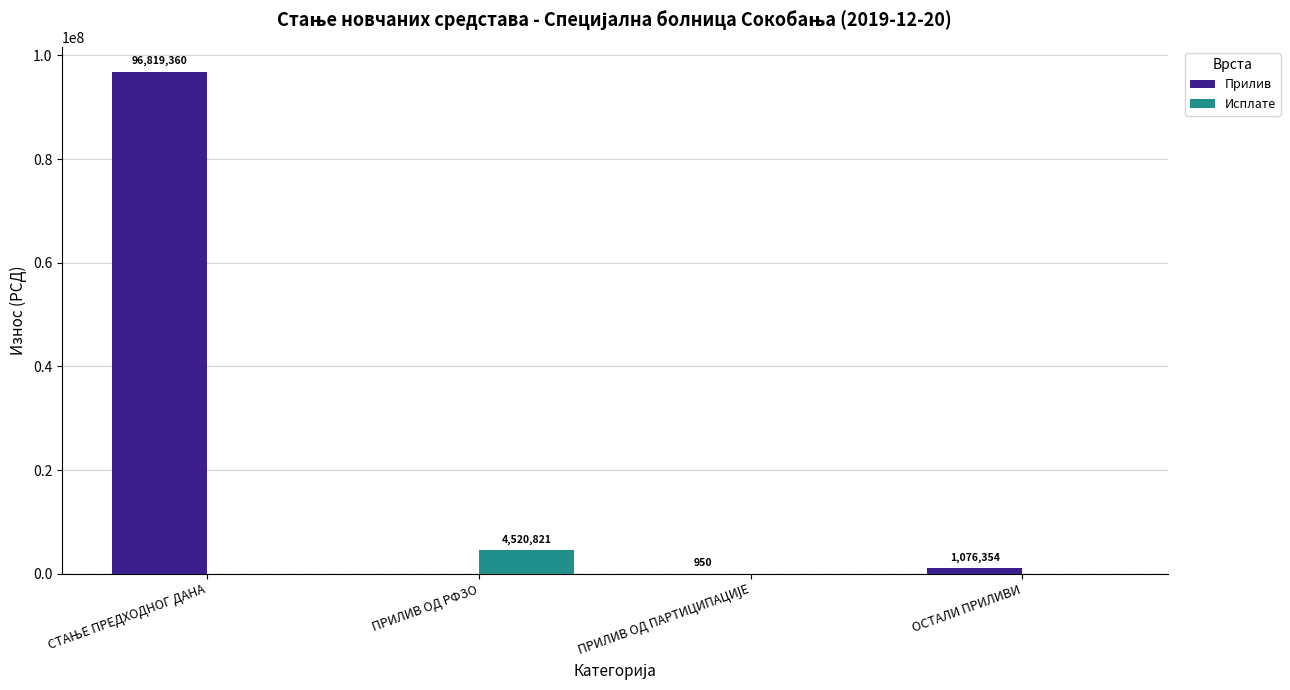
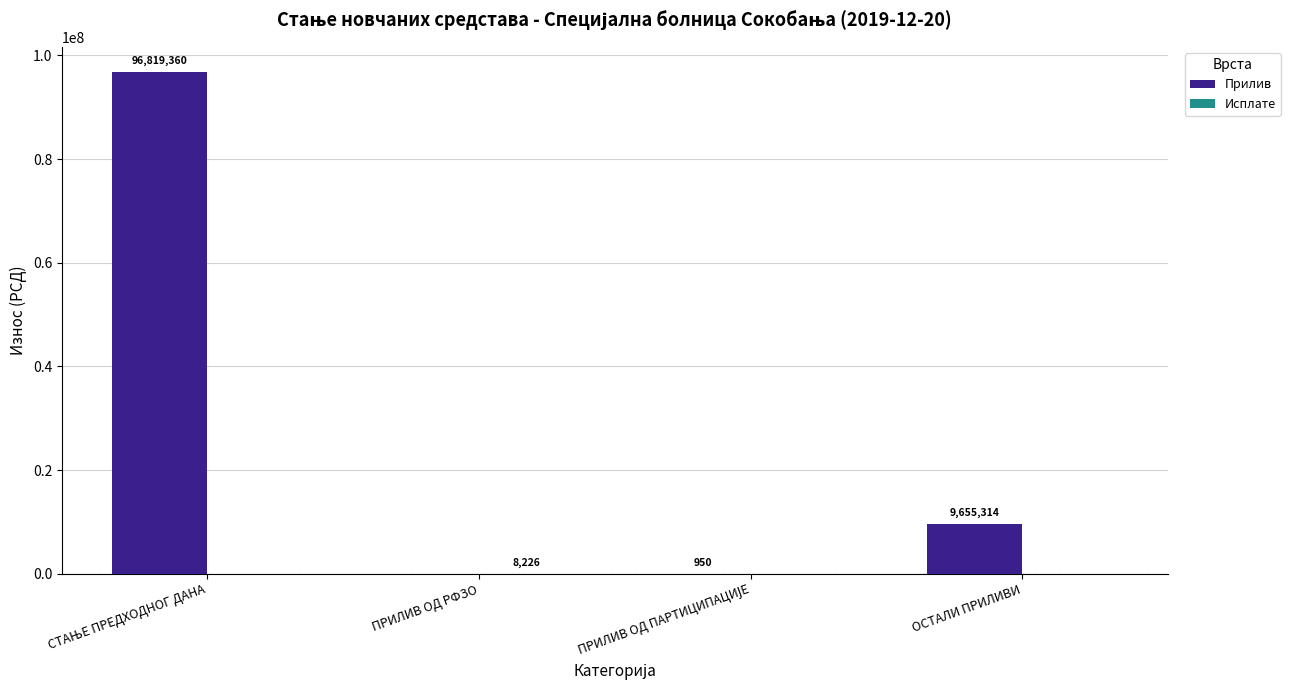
Исплате, ПРИЛИВ ОД РФЗО: 4,520,821 -> 8,226
Прилив, ОСТАЛИ ПРИЛИВИ: 1,076,354 -> 9,655,314
